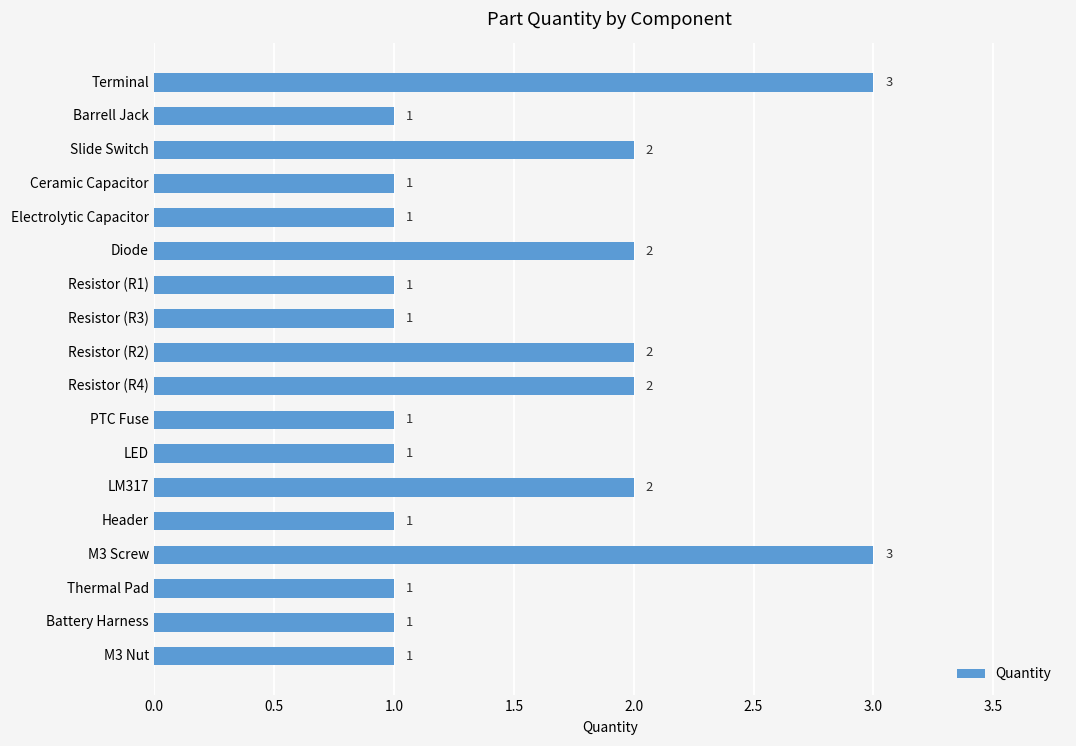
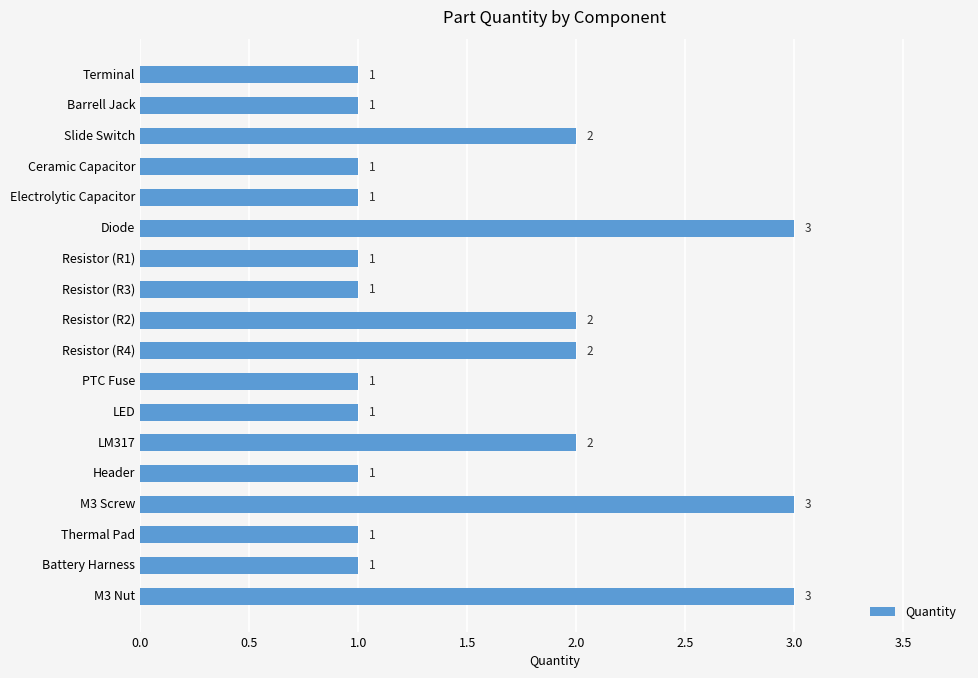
Terminal: 3 -> 1
Diode: 2 -> 3
M3 Nut: 1 -> 3
